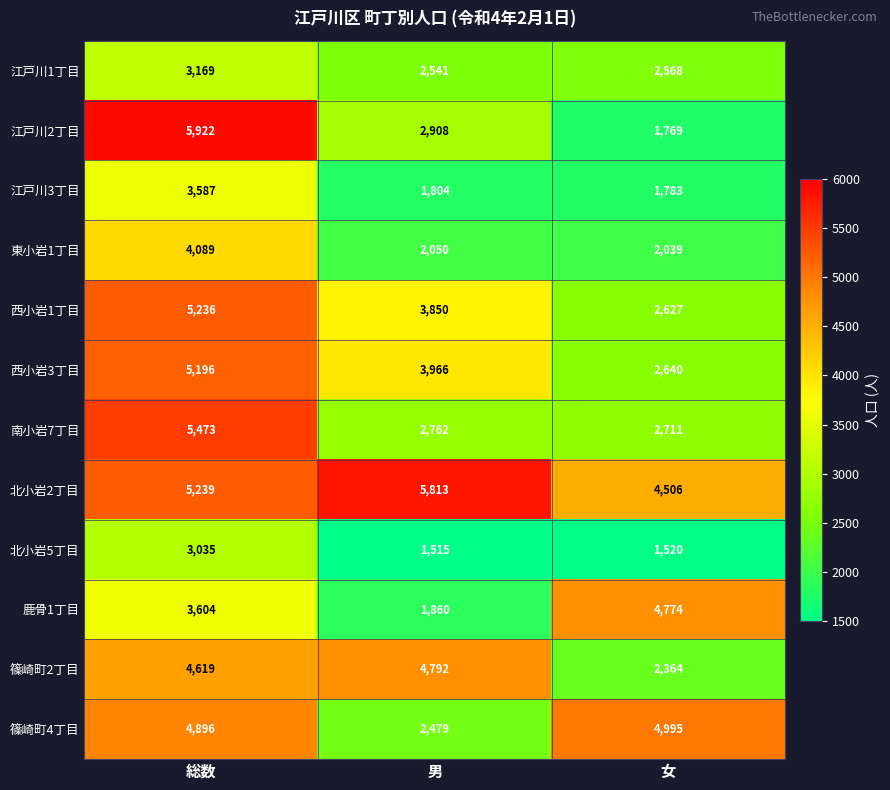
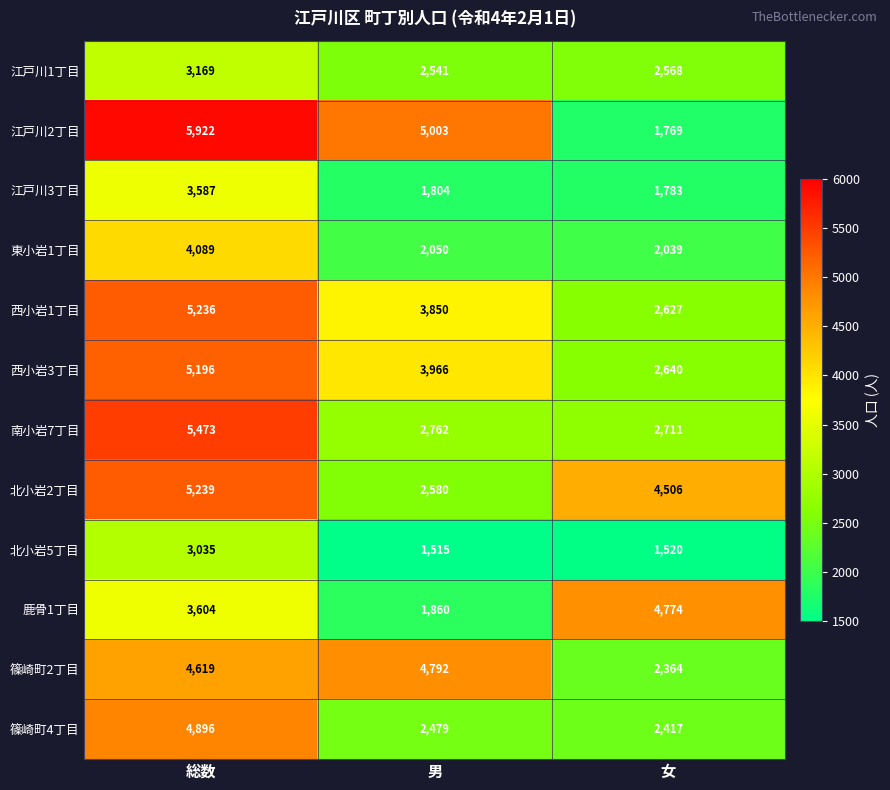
江戸川2丁目, 男: 2,908 -> 5,003
北小岩2丁目, 男: 5,813 -> 2,580
篠崎町4丁目, 女: 4,995 -> 2,417
